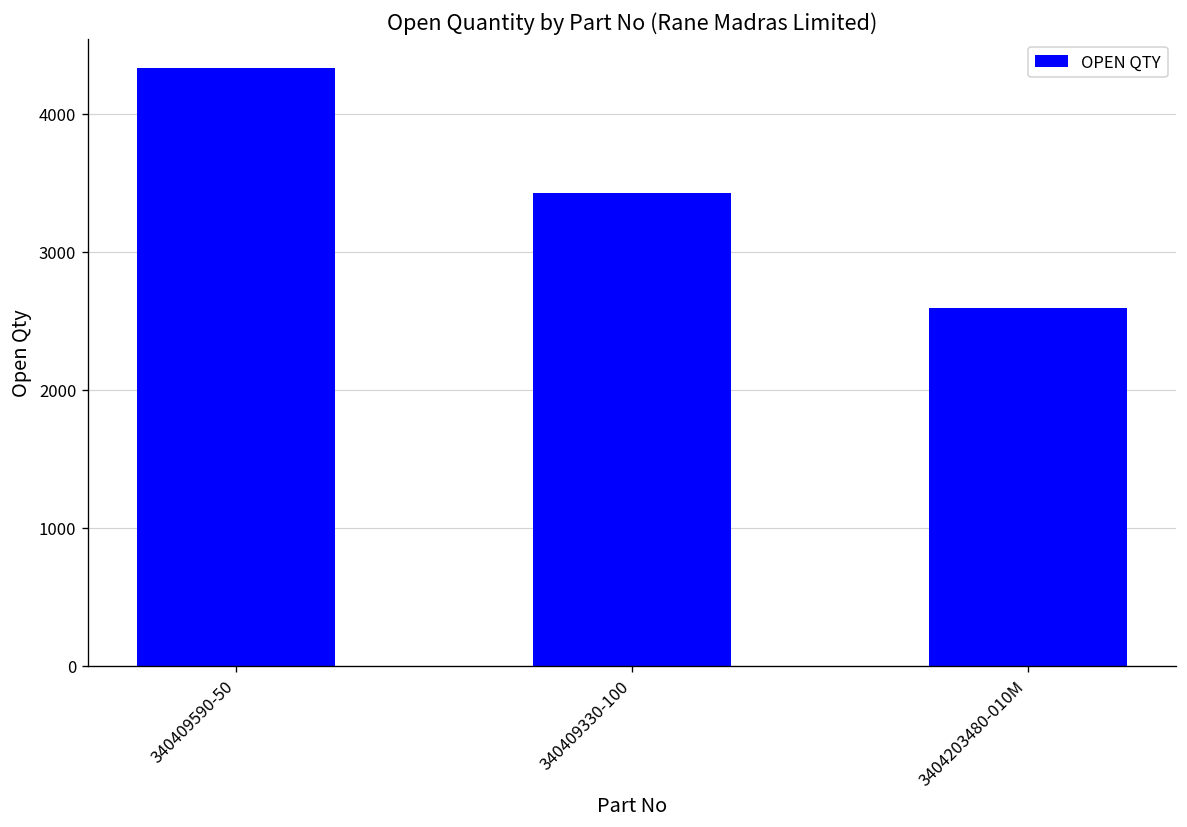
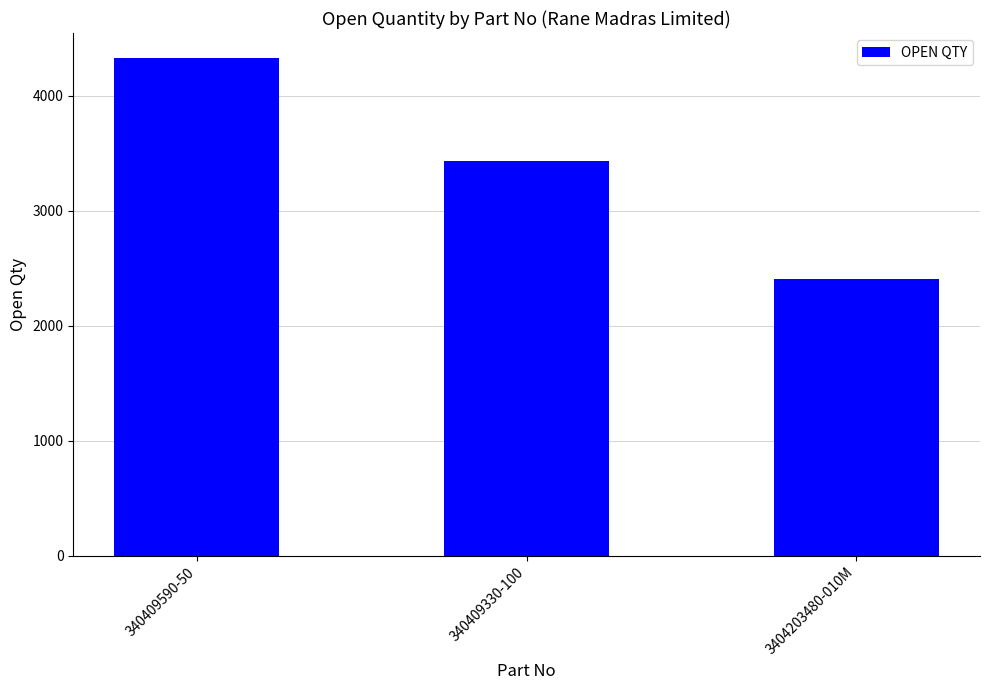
3404203480-010M: 2600 -> 2400
